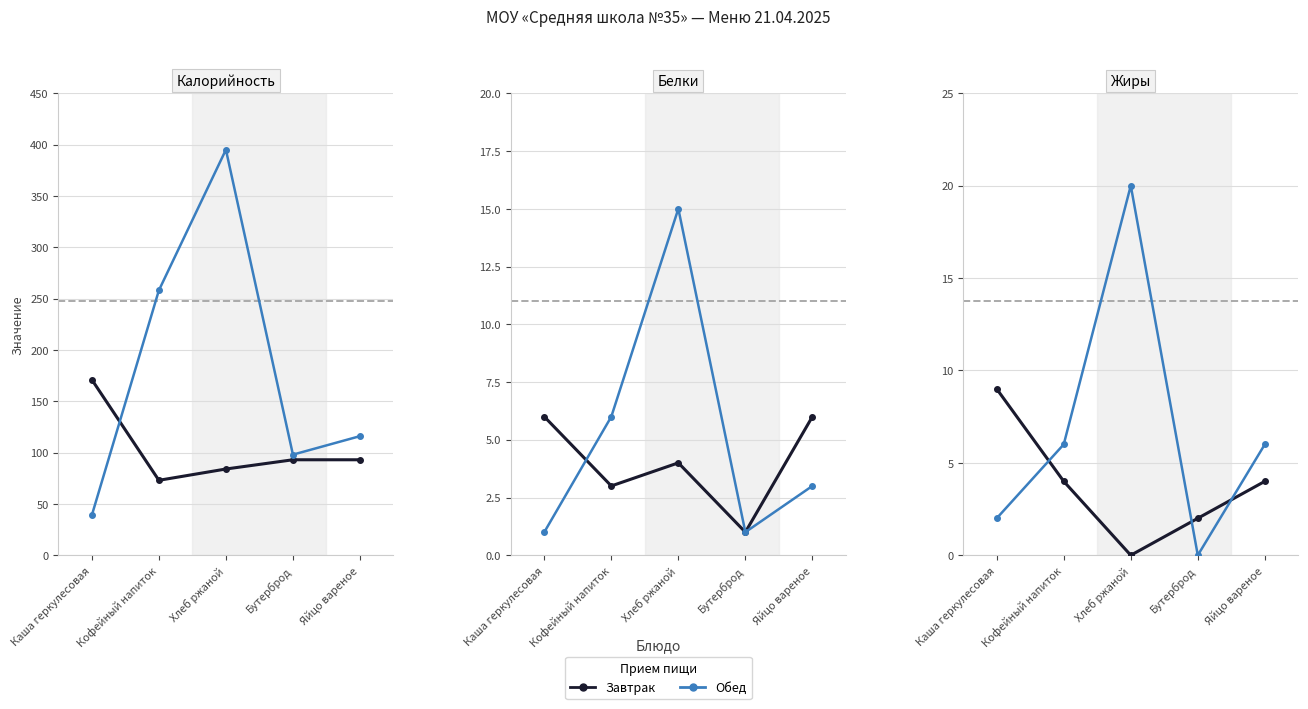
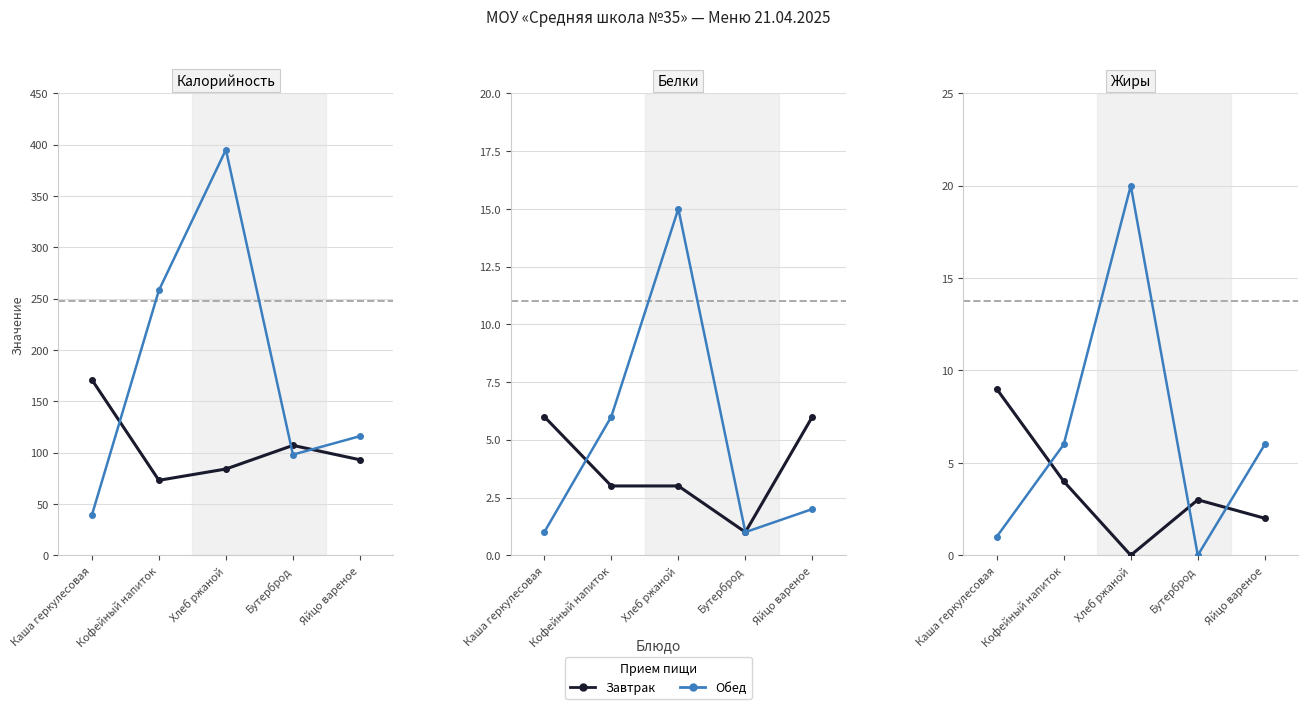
Калорийность, Завтрак, Бутерброд: 93 -> 107
Белки, Завтрак, Хлеб ржаной: 4 -> 3
Белки, Обед, Яйцо вареное: 3 -> 2
Жиры, Обед, Каша геркулесовая: 2 -> 1
Жиры, Завтрак, Бутерброд: 2 -> 3
Жиры, Завтрак, Яйцо вареное: 4 -> 2
